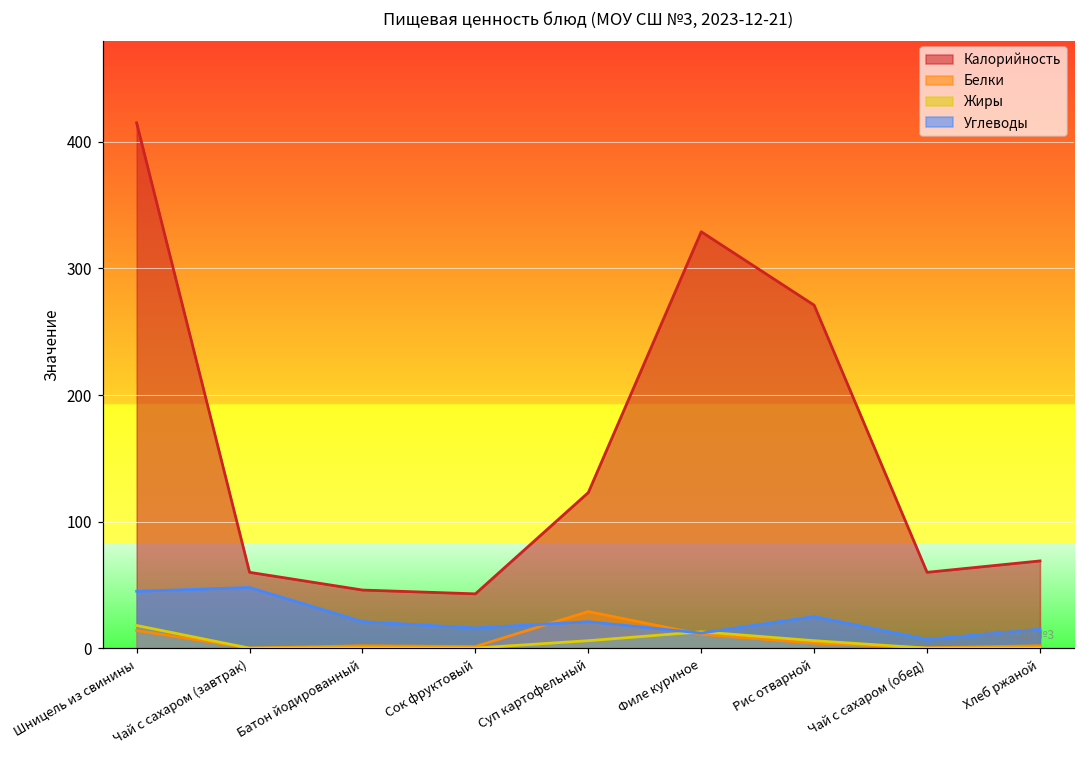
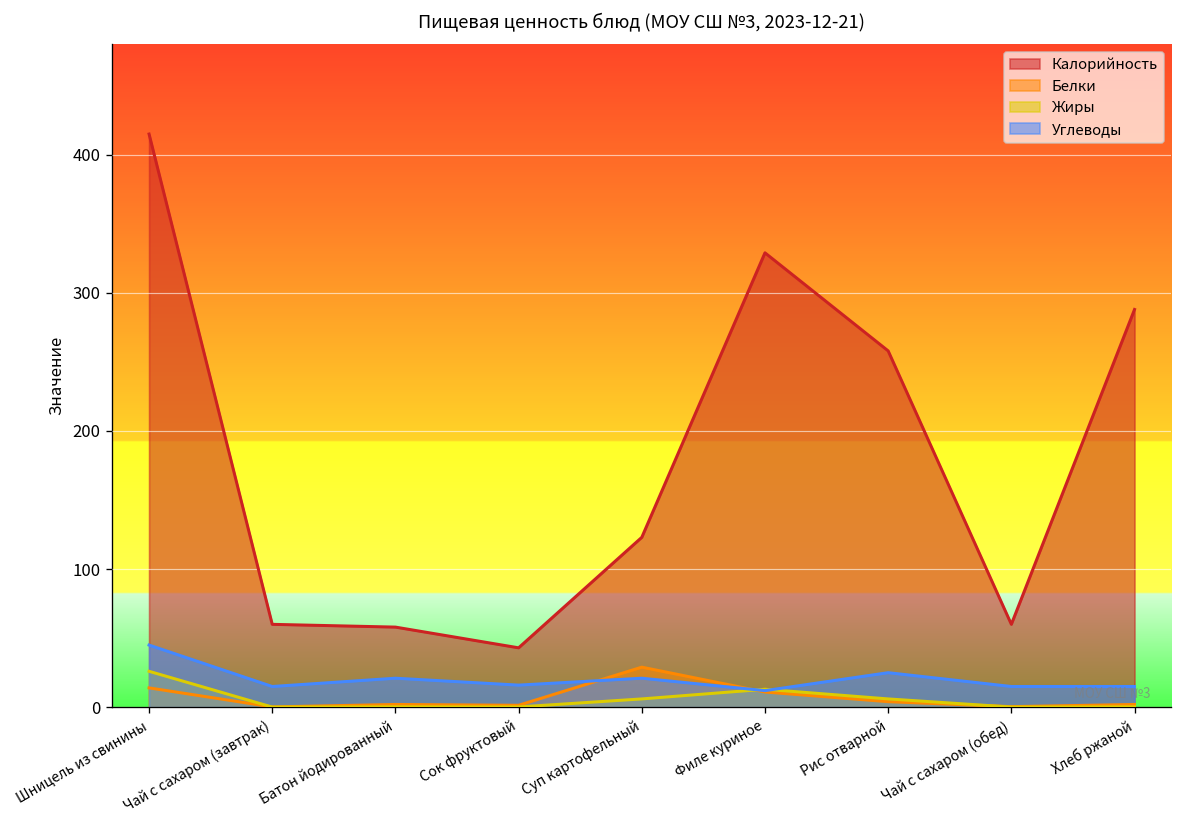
Жиры, Шницель из свинины: 18 -> 26
Углеводы, Чай с сахаром (завтрак): 48 -> 15
Калорийность, Батон йодированный: 46 -> 58
Калорийность, Рис отварной: 271 -> 258
Углеводы, Чай с сахаром (обед): 7 -> 15
Калорийность, Хлеб ржаной: 69 -> 288
